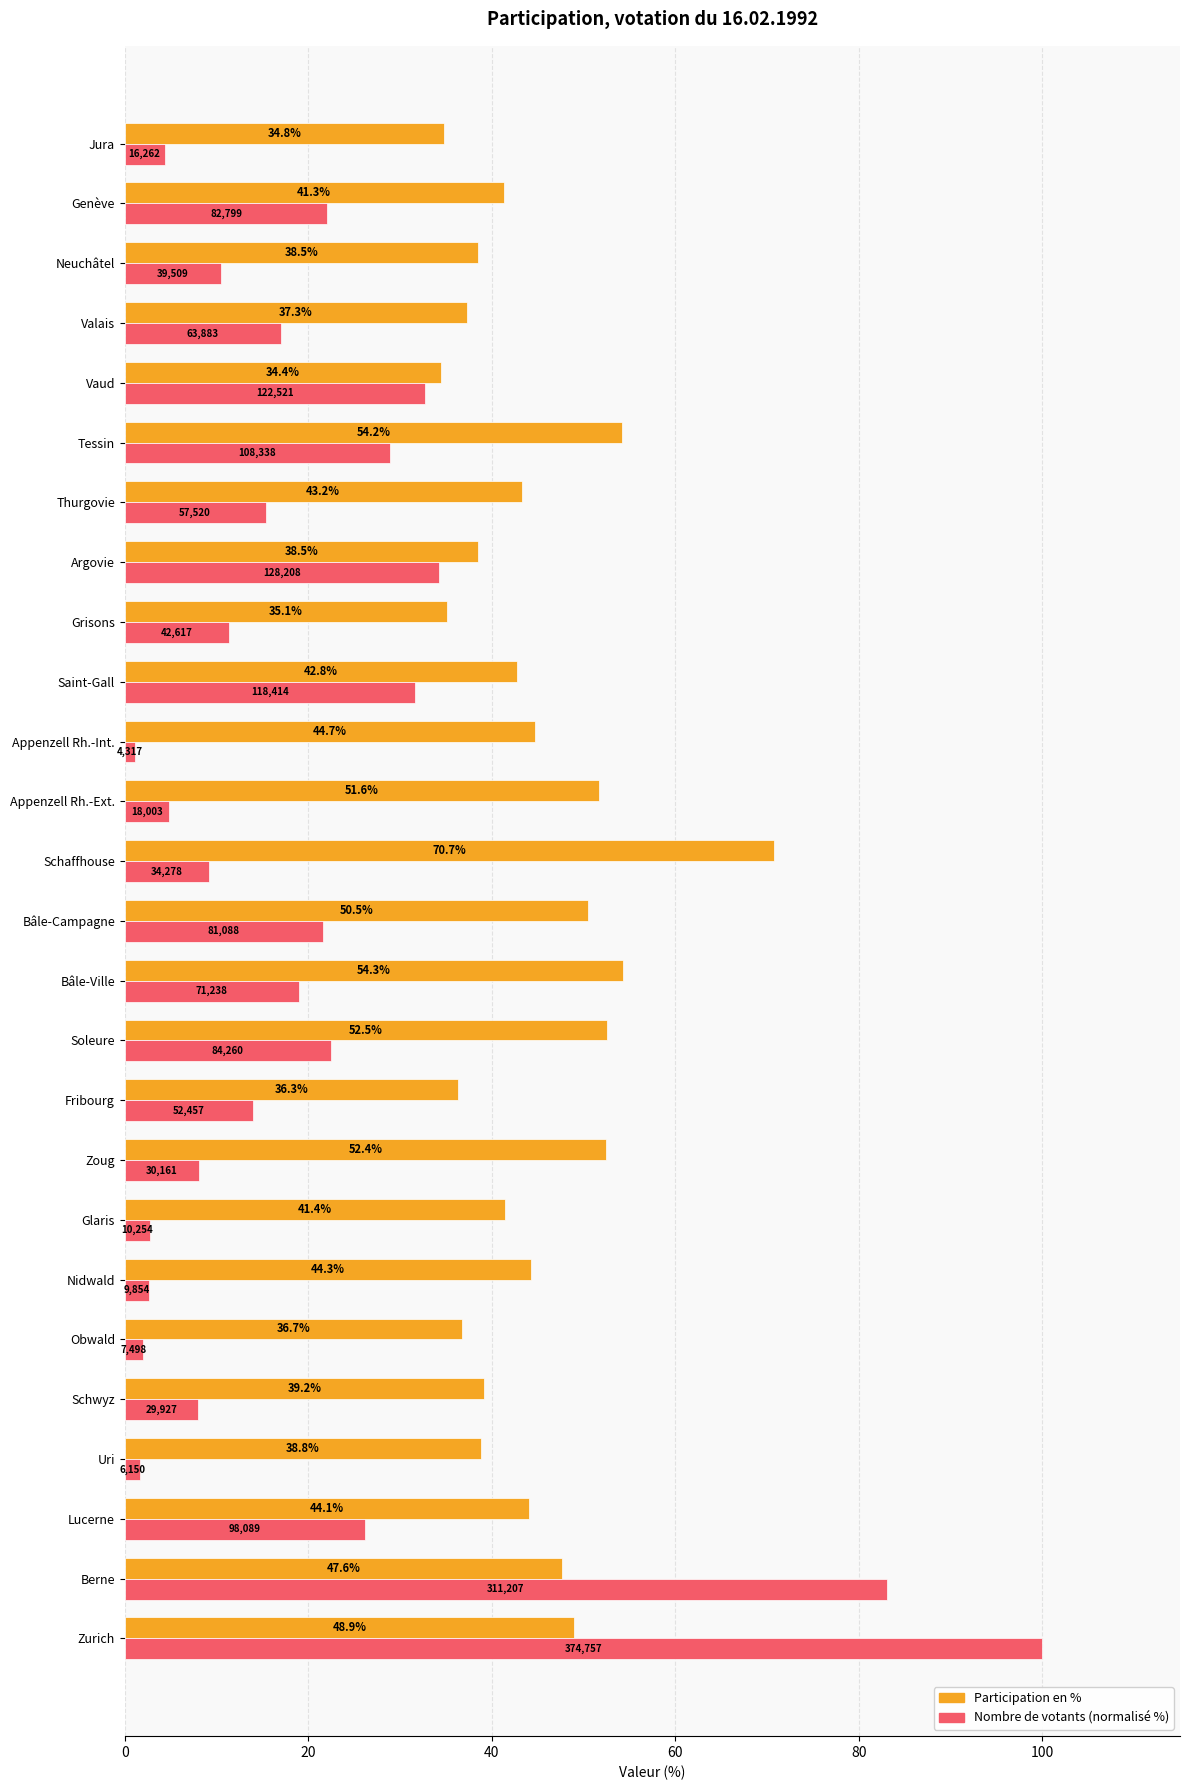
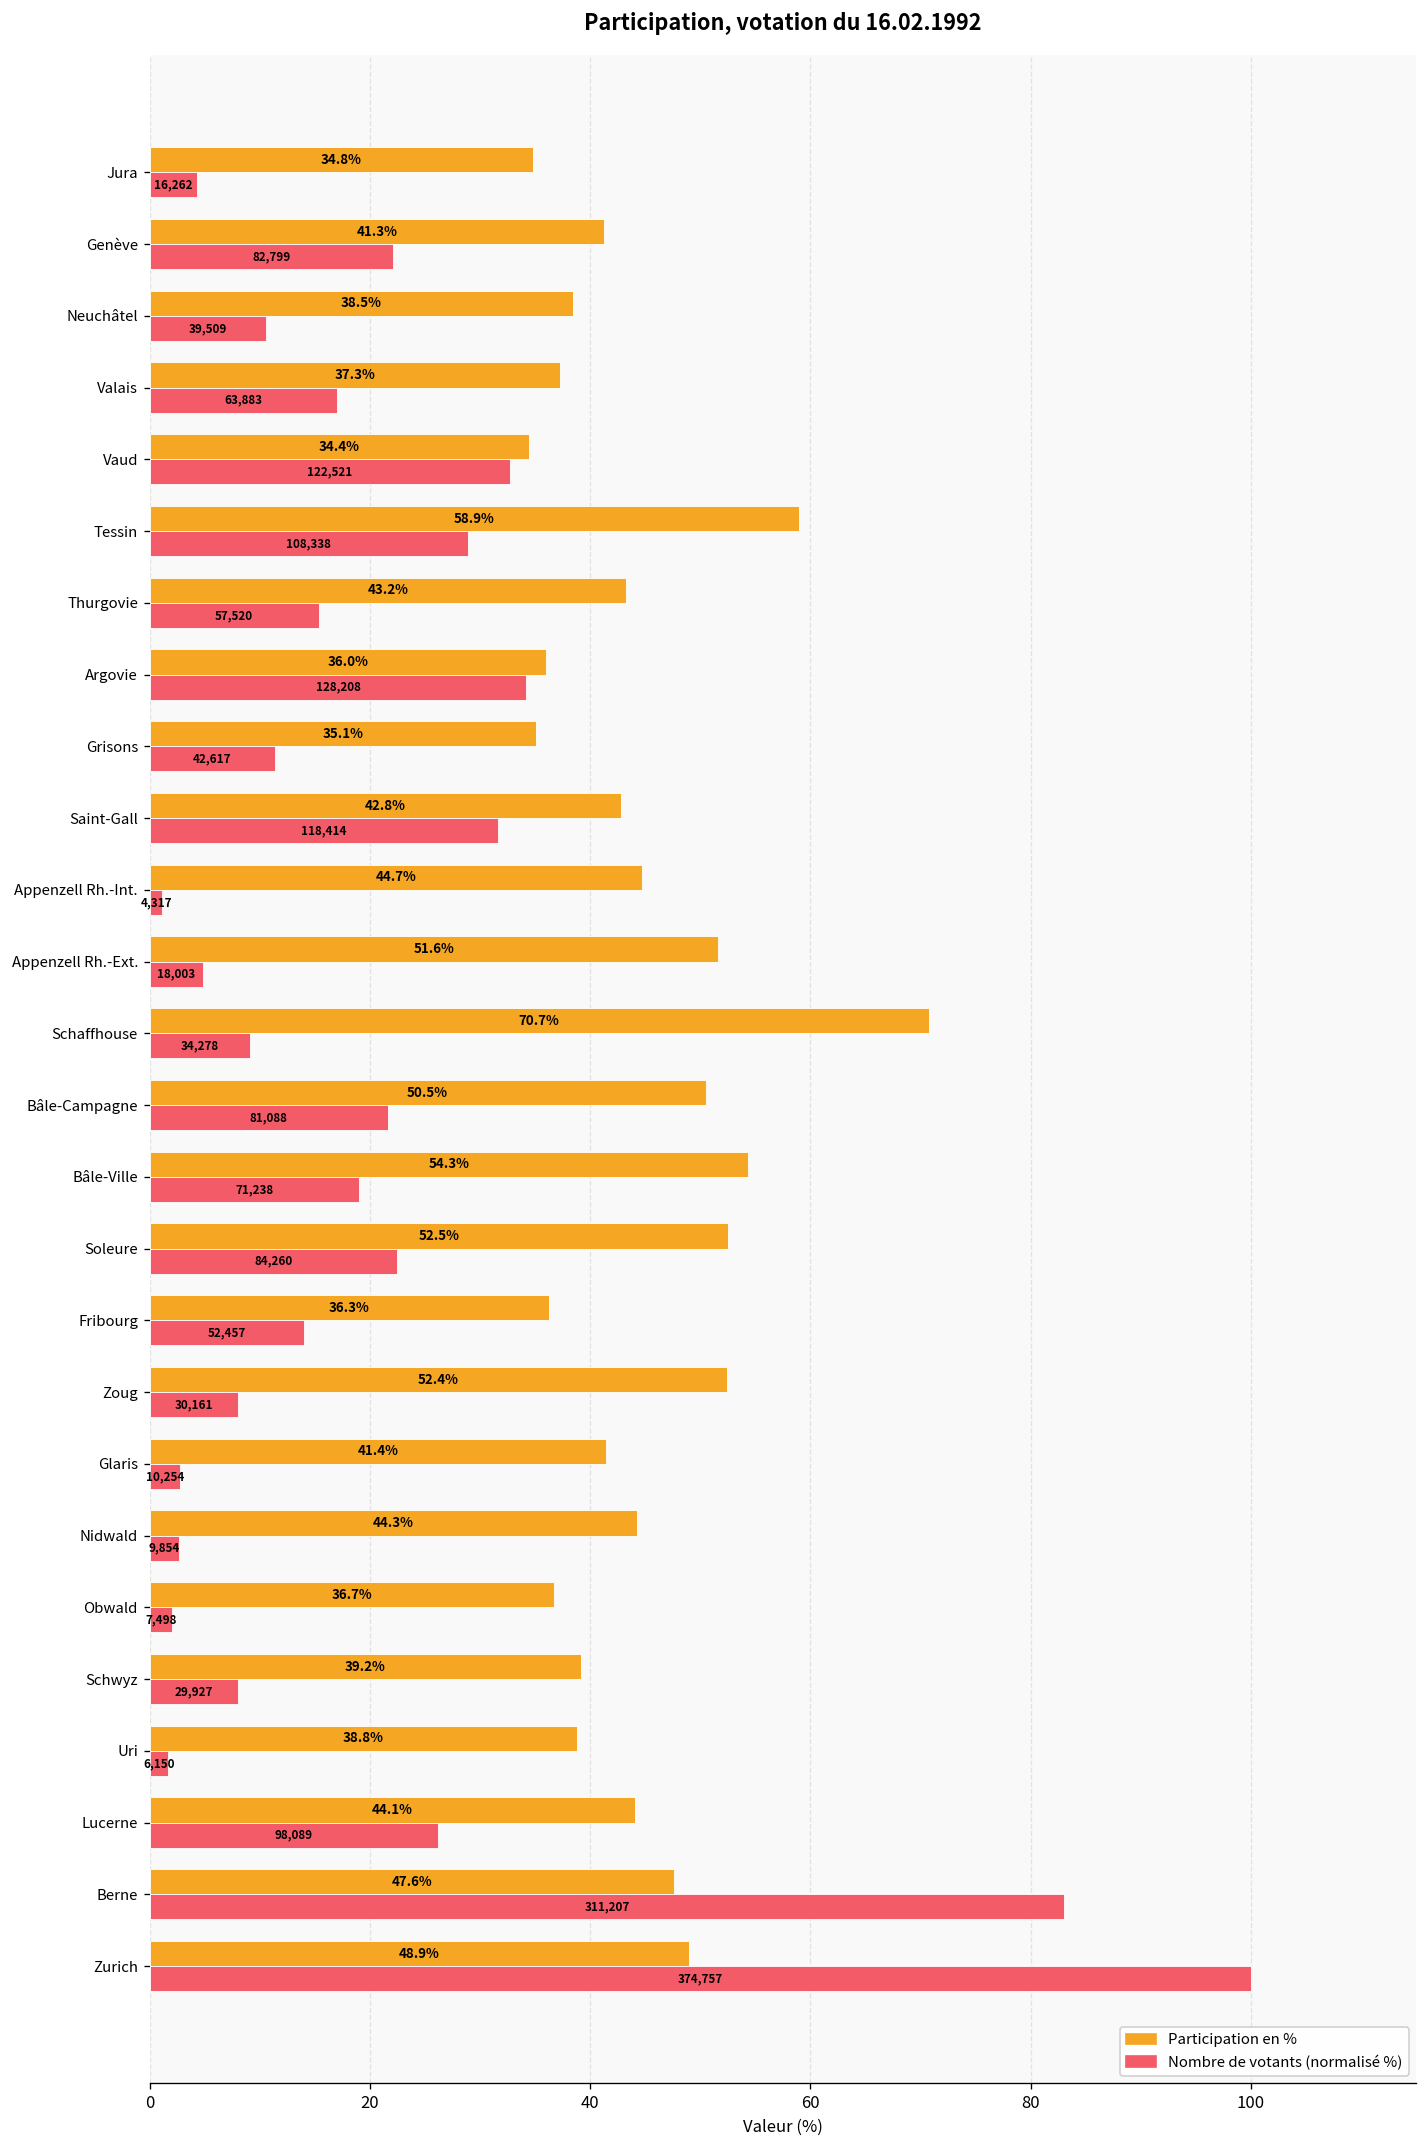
Participation en %, Tessin: 54.2% -> 58.9%
Participation en %, Argovie: 38.5% -> 36.0%
